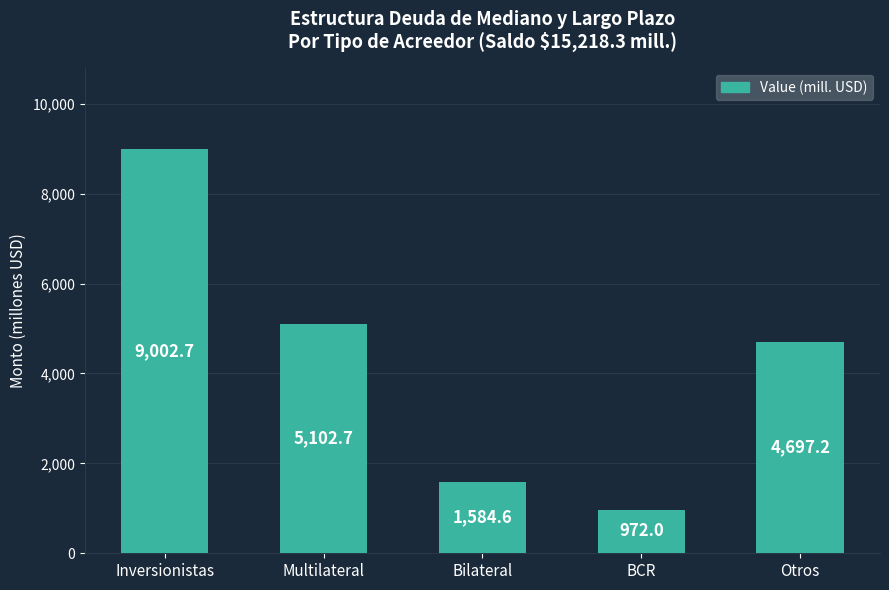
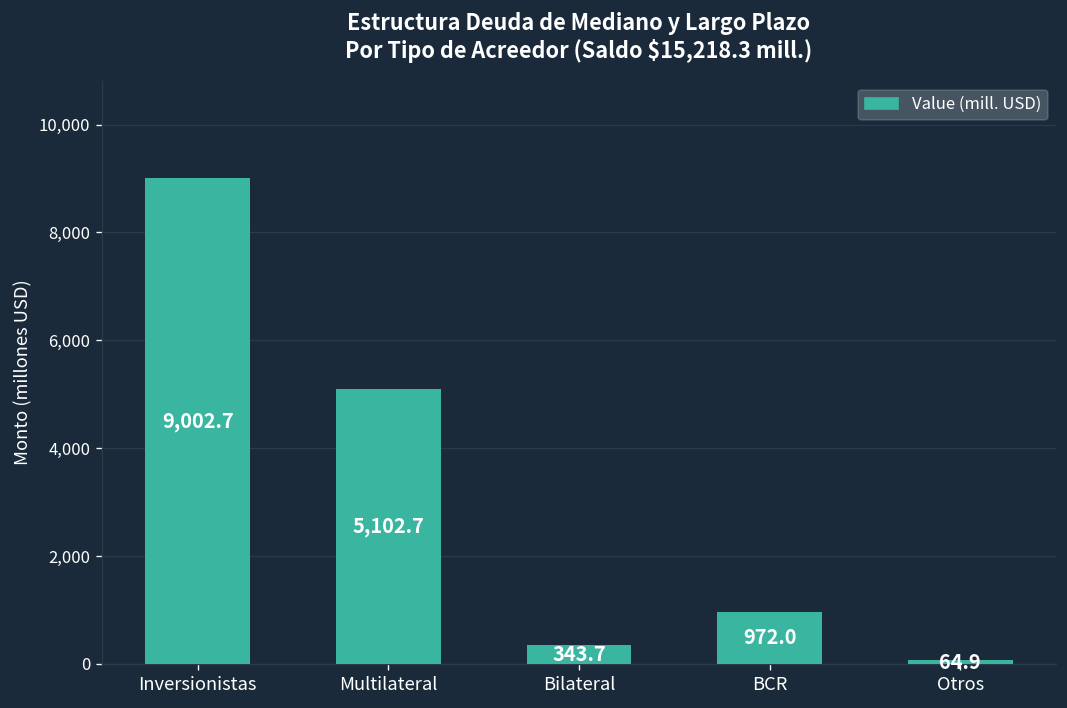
Bilateral: 1,584.6 -> 343.7
Otros: 4,697.2 -> 64.9
